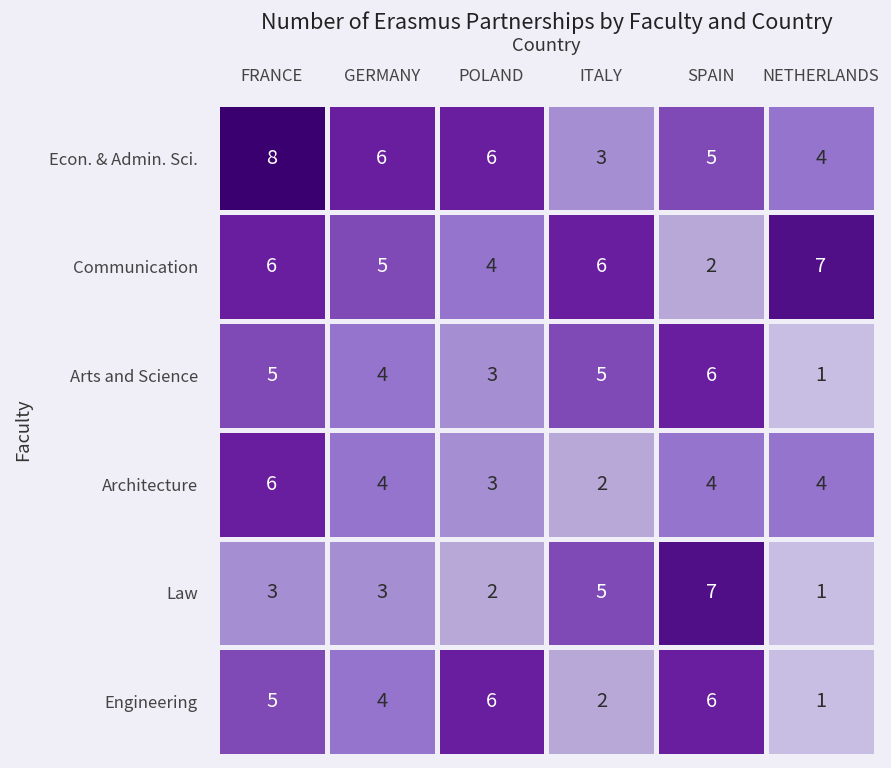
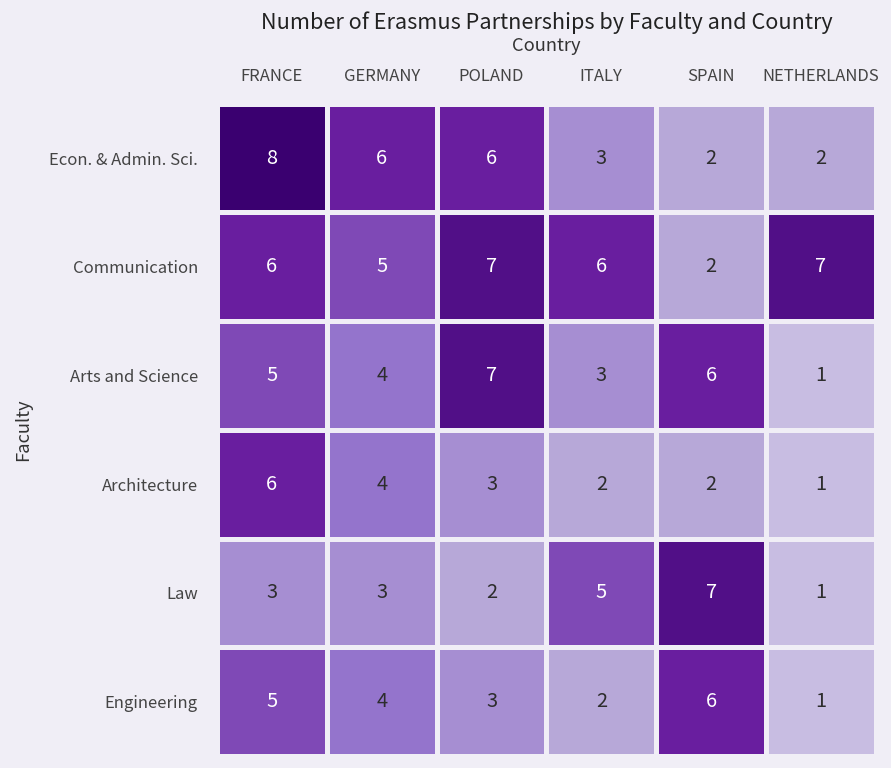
Econ. & Admin. Sci., SPAIN: 5 -> 2
Econ. & Admin. Sci., NETHERLANDS: 4 -> 2
Communication, POLAND: 4 -> 7
Arts and Science, POLAND: 3 -> 7
Arts and Science, ITALY: 5 -> 3
Architecture, SPAIN: 4 -> 2
Architecture, NETHERLANDS: 4 -> 1
Engineering, POLAND: 6 -> 3
